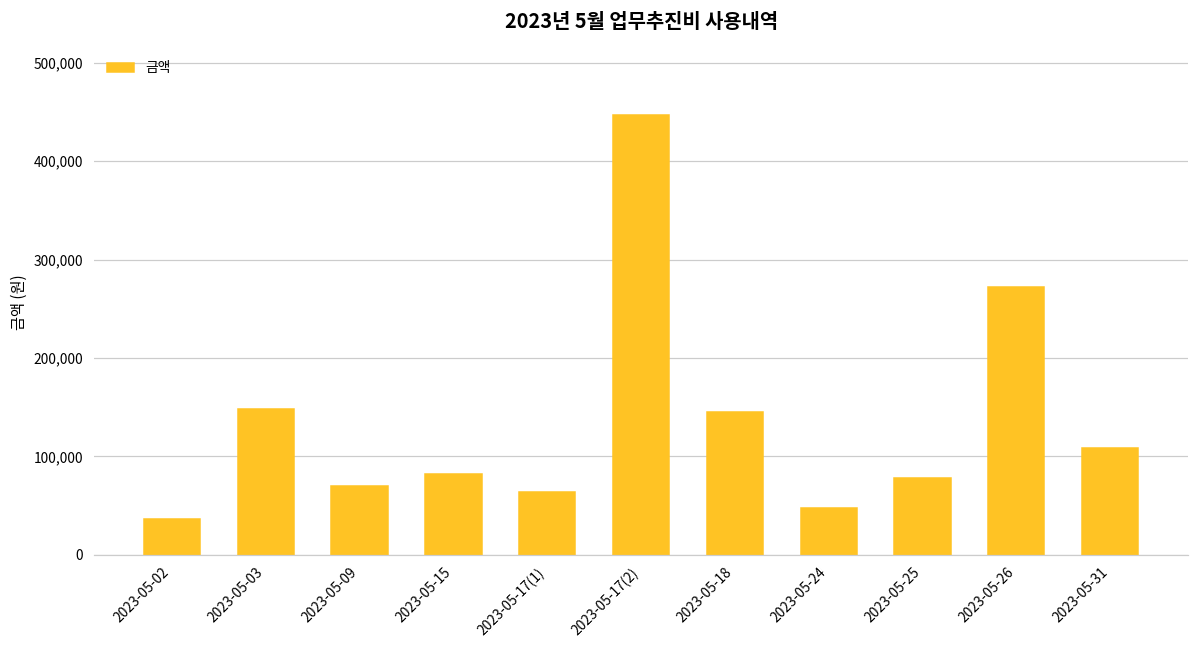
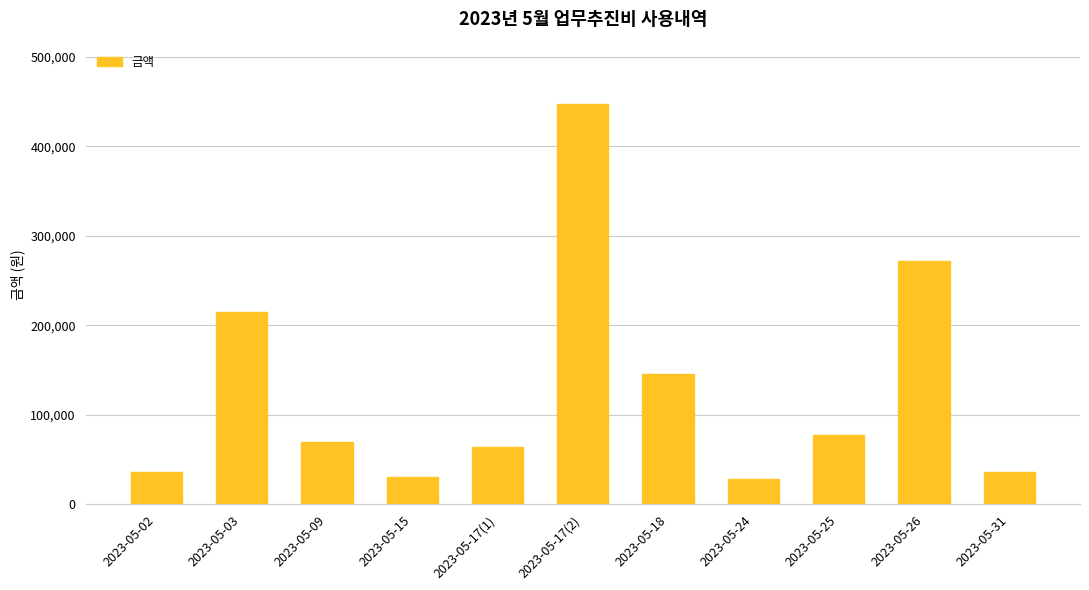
2023-05-03: 150,000 -> 220,000
2023-05-15: 80,000 -> 30,000
2023-05-24: 50,000 -> 30,000
2023-05-31: 110,000 -> 40,000
